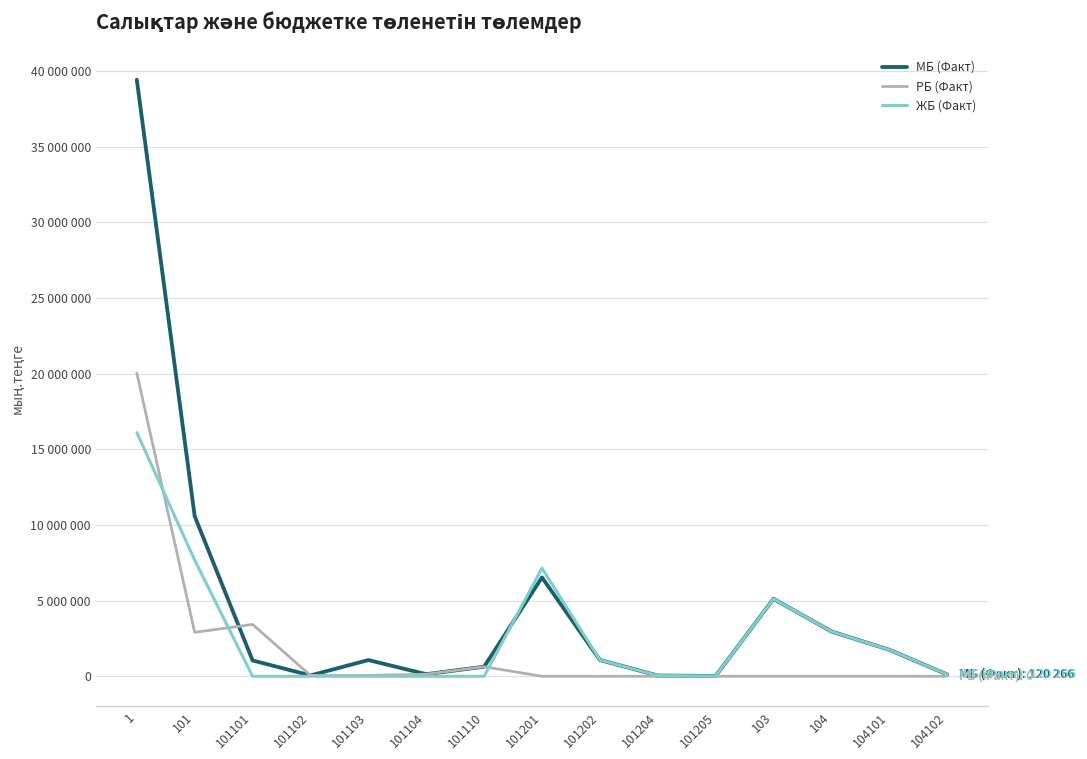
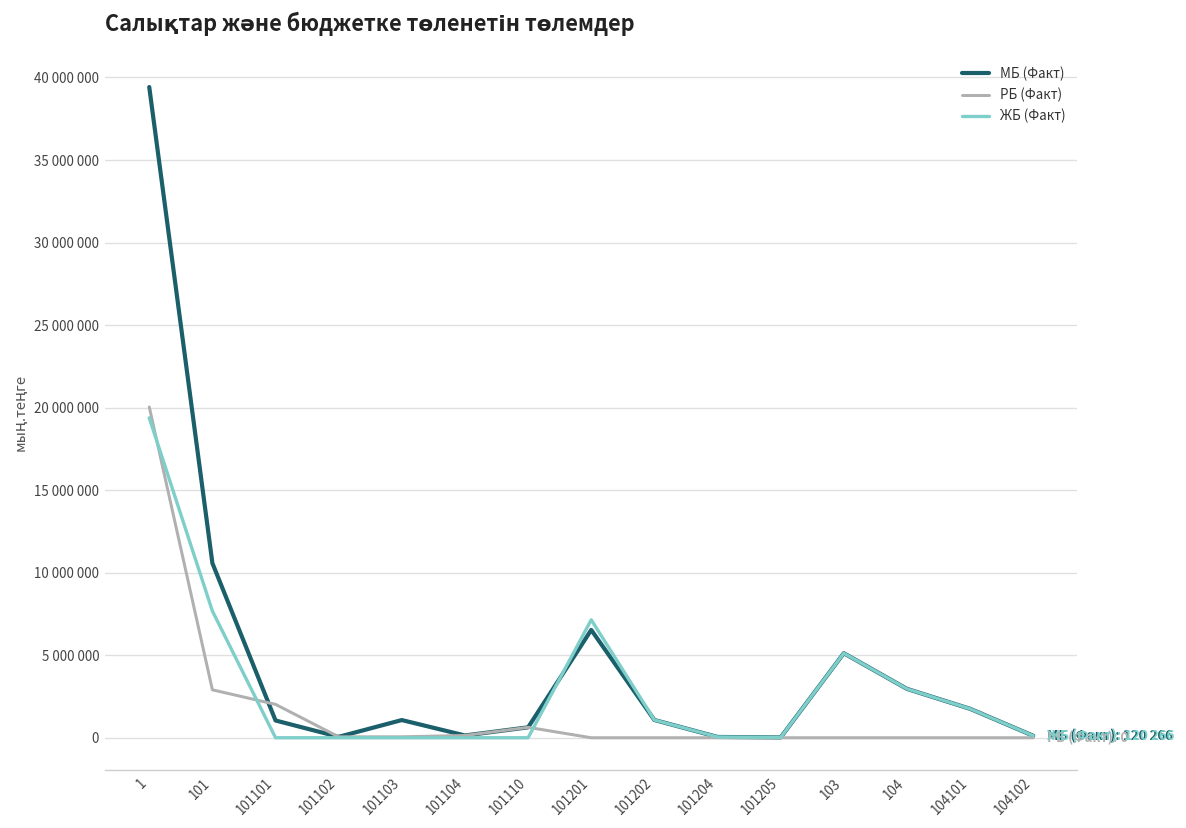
ЖБ (Факт), 1: 16100000 -> 19400000
РБ (Факт), 101101: 3400000 -> 2000000
